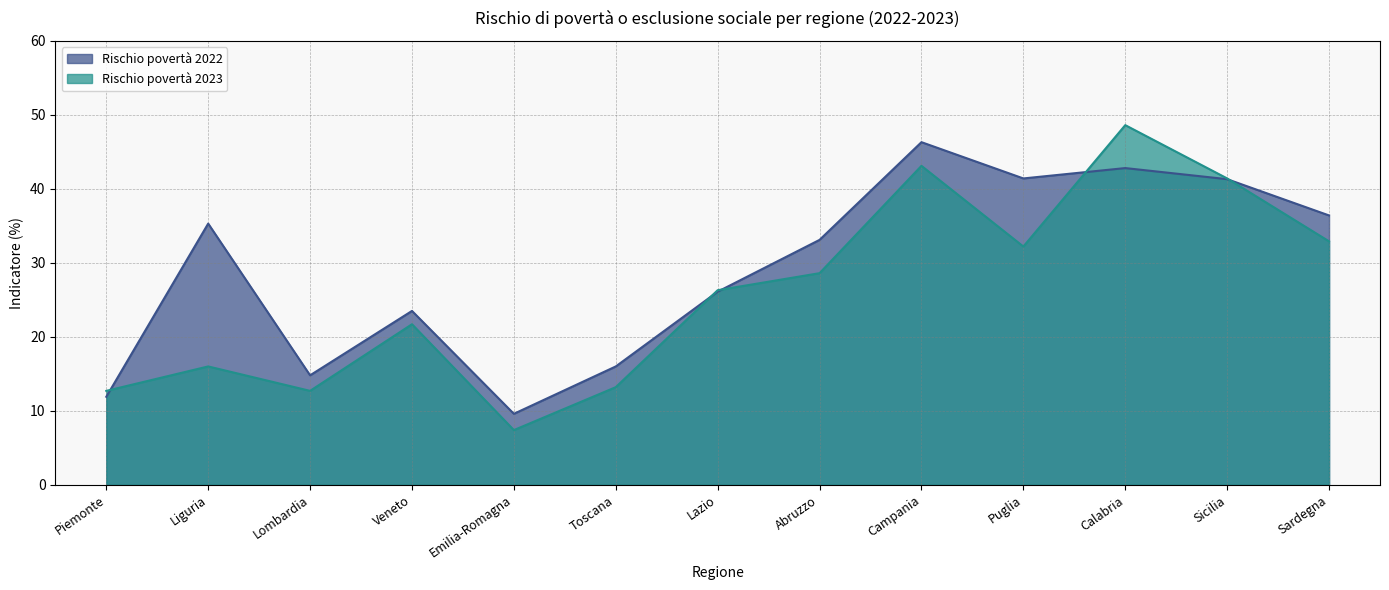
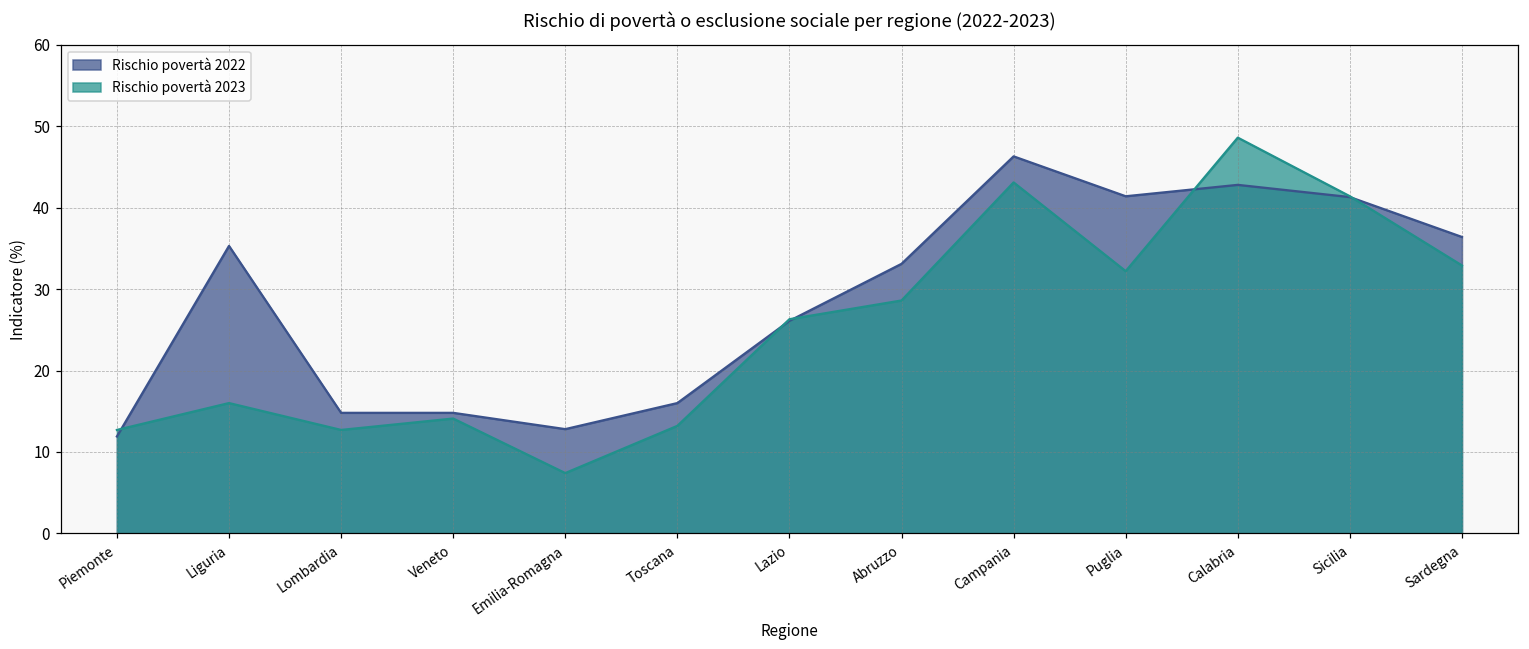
Rischio povertà 2022, Veneto: 24 -> 15
Rischio povertà 2023, Veneto: 22 -> 14
Rischio povertà 2022, Emilia-Romagna: 10 -> 13
